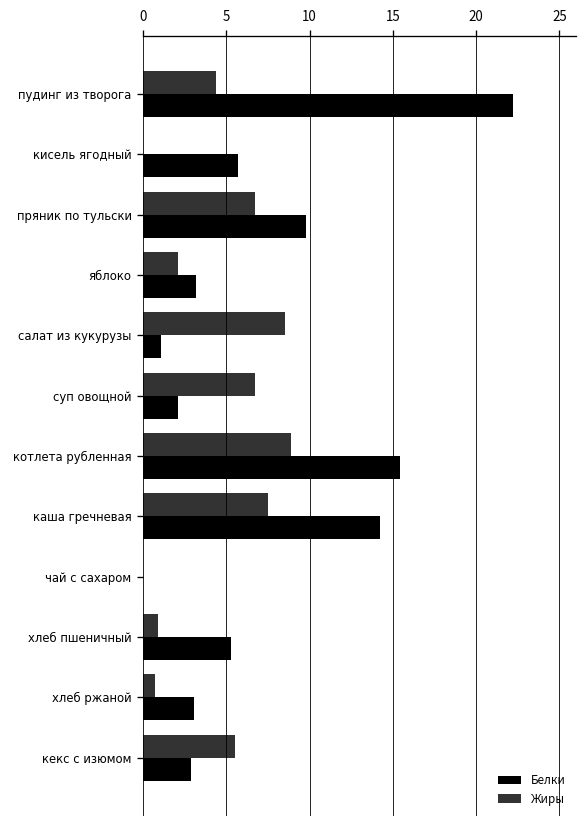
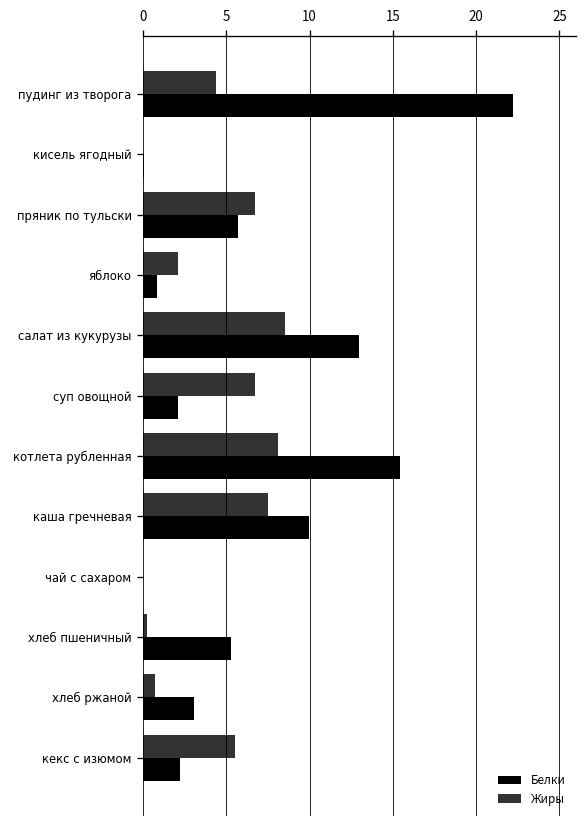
Белки, кисель ягодный: 5.7 -> 0.0
Белки, пряник по тульски: 9.8 -> 5.7
Белки, яблоко: 3.2 -> 0.8
Белки, салат из кукурузы: 1.1 -> 12.9
Жиры, котлета рубленная: 8.9 -> 8.1
Белки, каша гречневая: 14.2 -> 9.9
Жиры, хлеб пшеничный: 0.9 -> 0.2
Белки, кекс с изюмом: 2.9 -> 2.2
